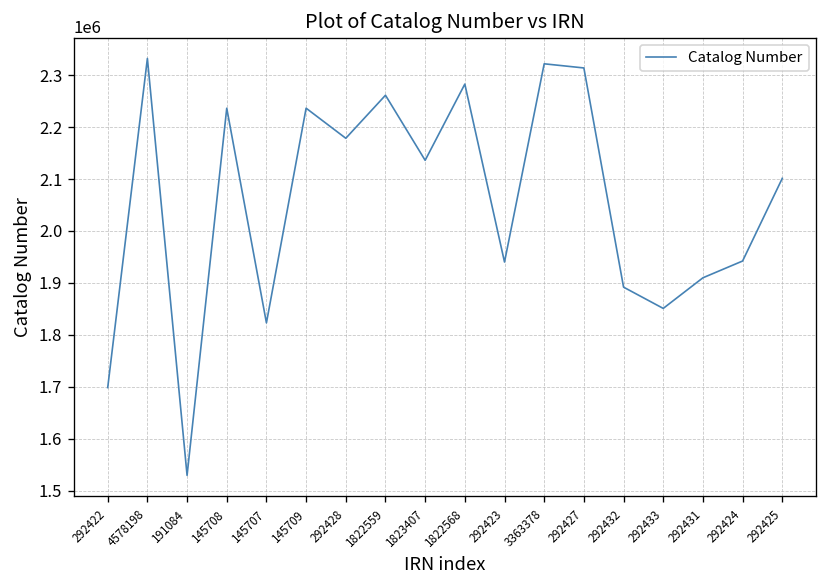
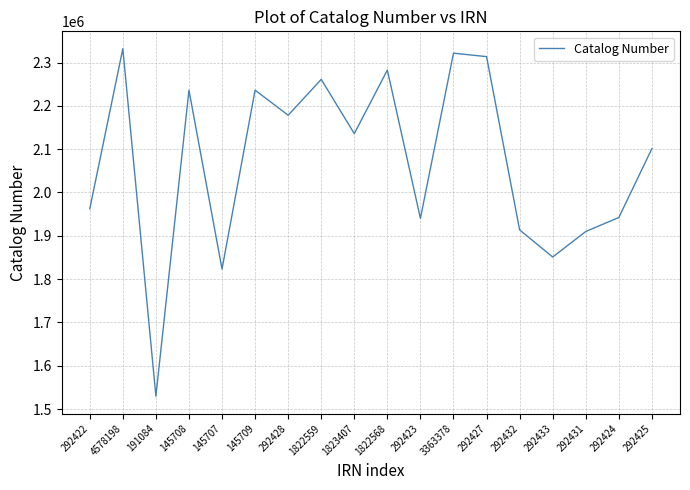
292422: 1700000 -> 1960000
292432: 1890000 -> 1910000
